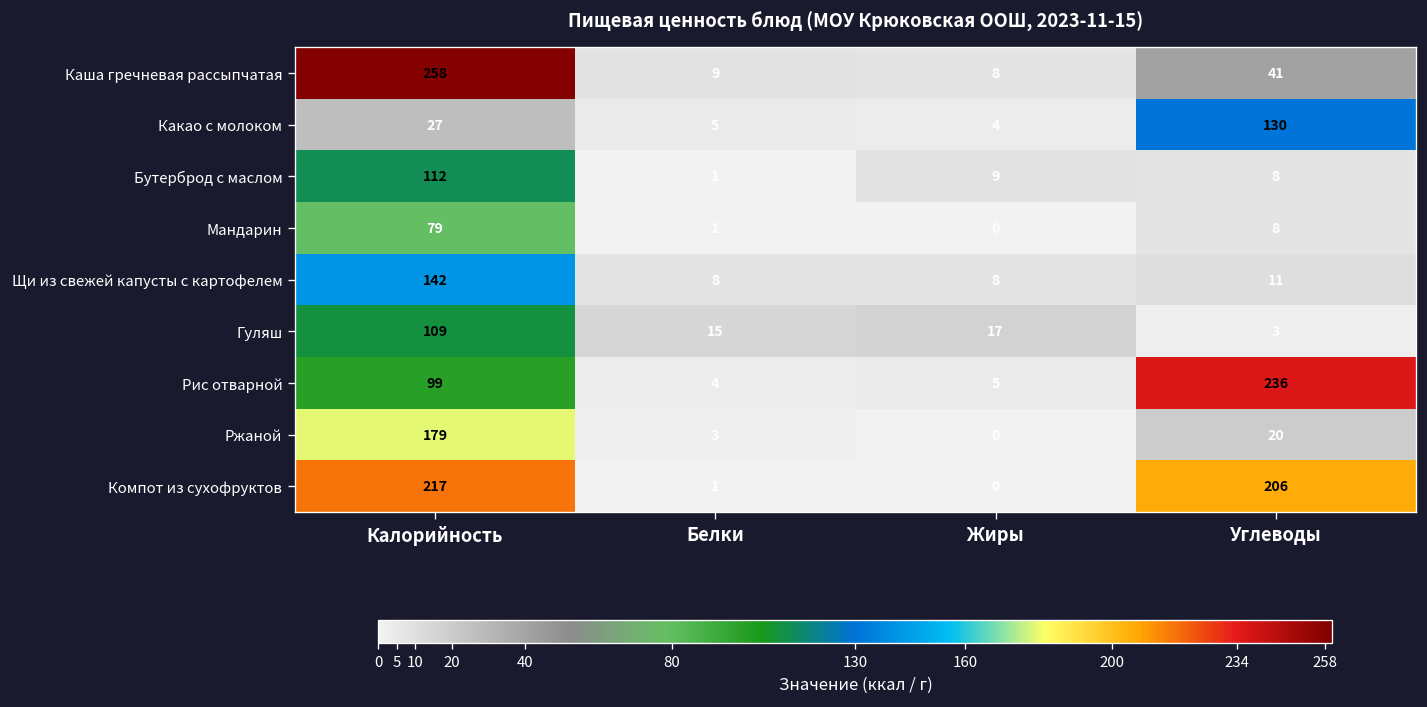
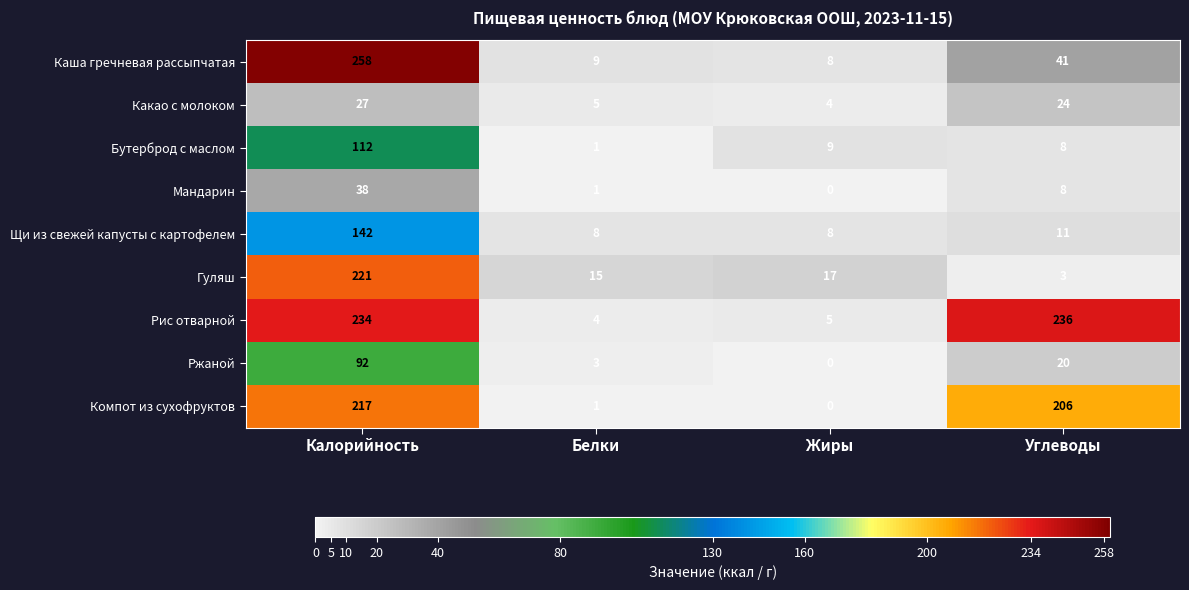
Какао с молоком, Углеводы: 130 -> 24
Мандарин, Калорийность: 79 -> 38
Гуляш, Калорийность: 109 -> 221
Рис отварной, Калорийность: 99 -> 234
Ржаной, Калорийность: 179 -> 92
